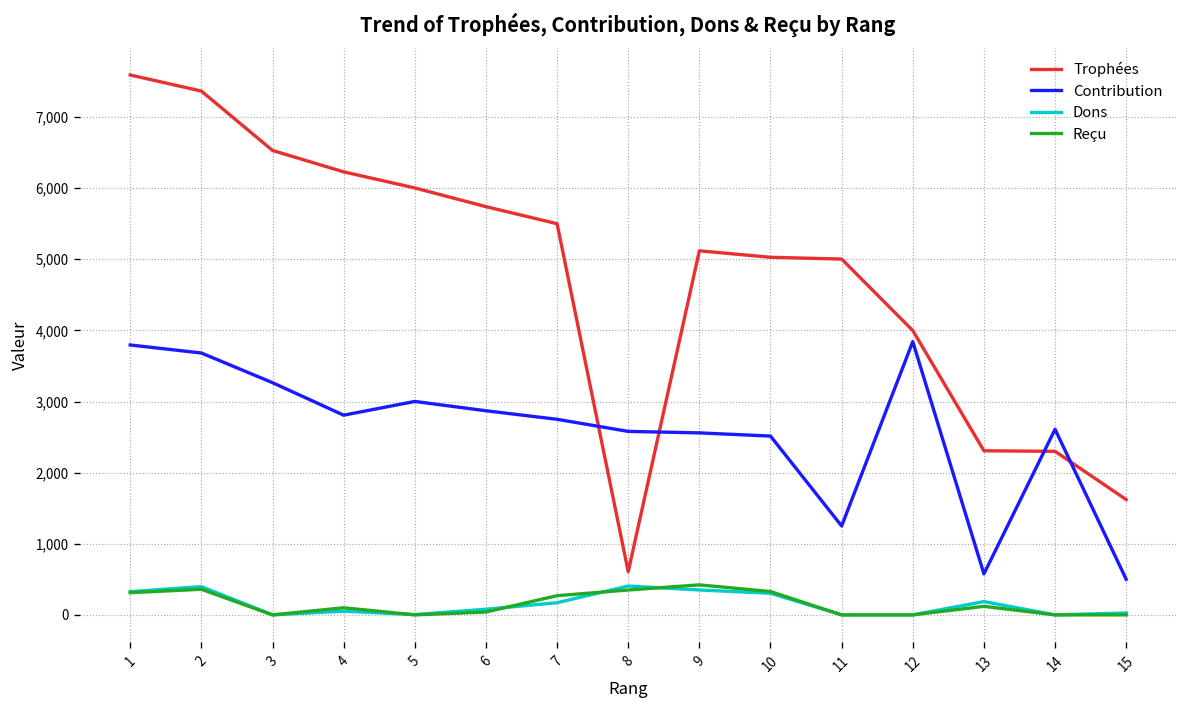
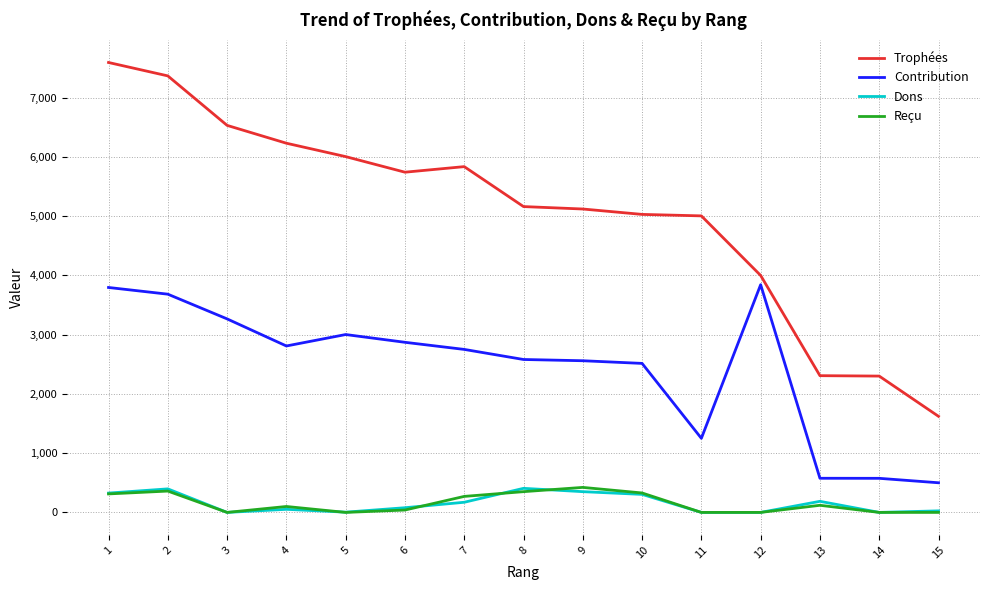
Trophées, 7: 5,500 -> 5,800
Trophées, 8: 600 -> 5,200
Contribution, 14: 2,600 -> 600
